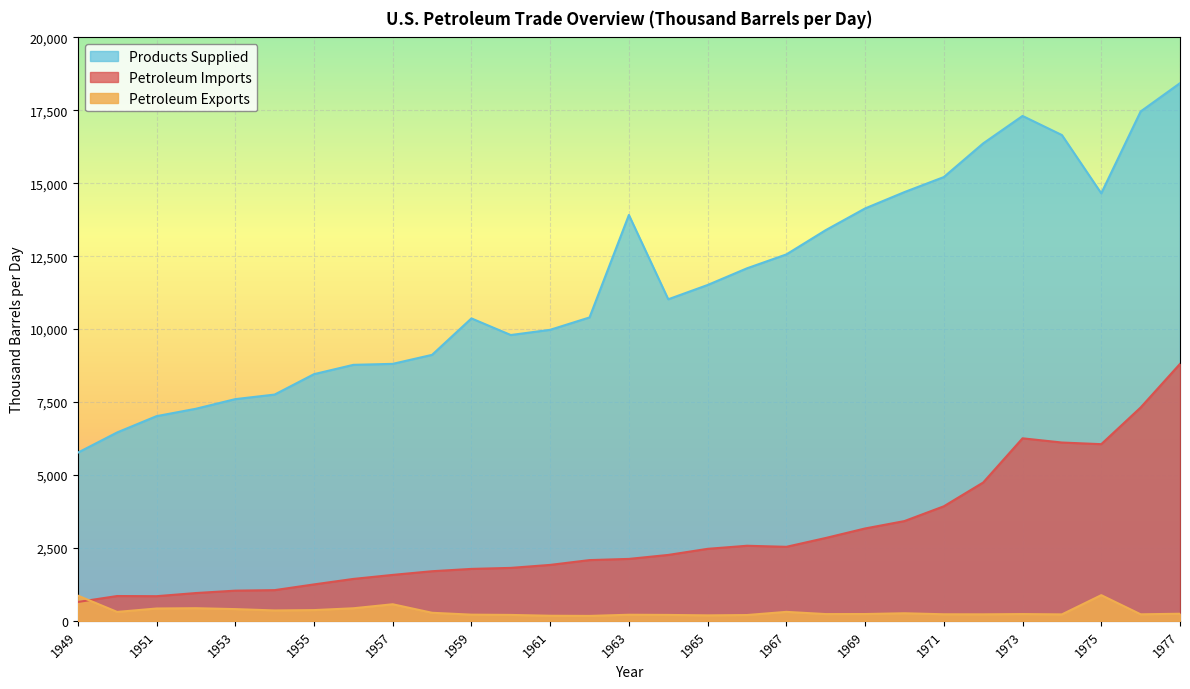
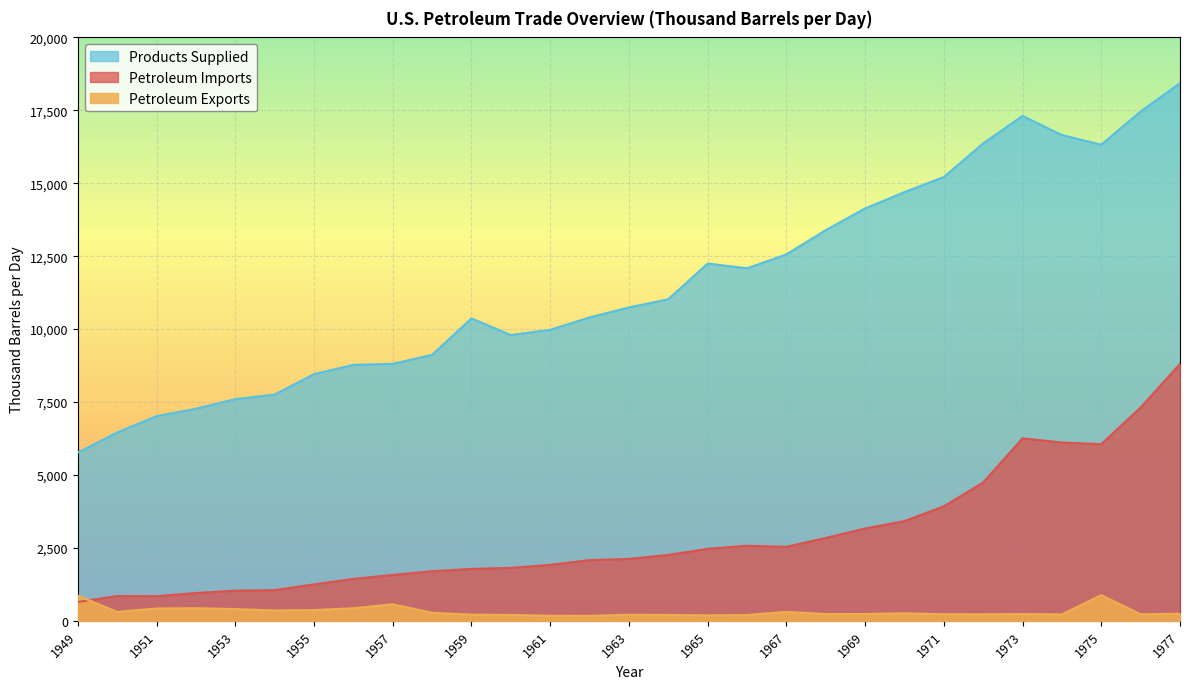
Products Supplied, 1963: 13,900 -> 10,700
Products Supplied, 1965: 11,500 -> 12,200
Products Supplied, 1975: 14,700 -> 16,300
